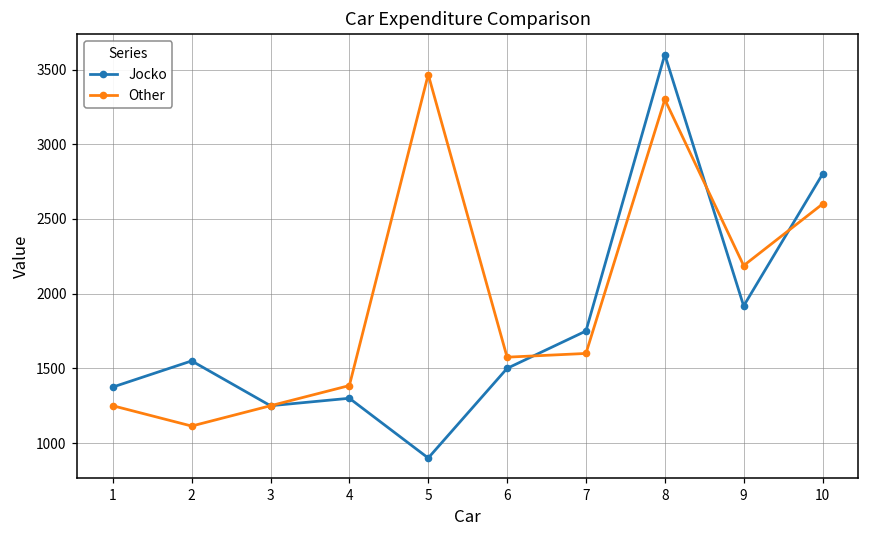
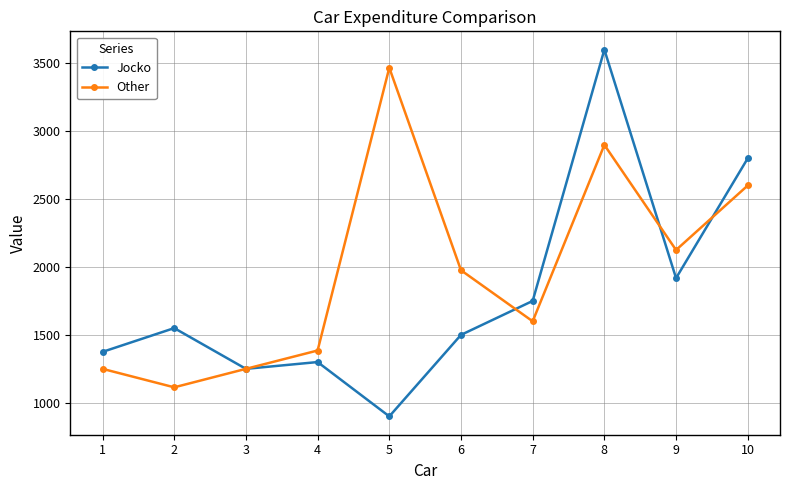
Other, 6: 1580 -> 1980
Other, 8: 3300 -> 2900
Other, 9: 2190 -> 2130
